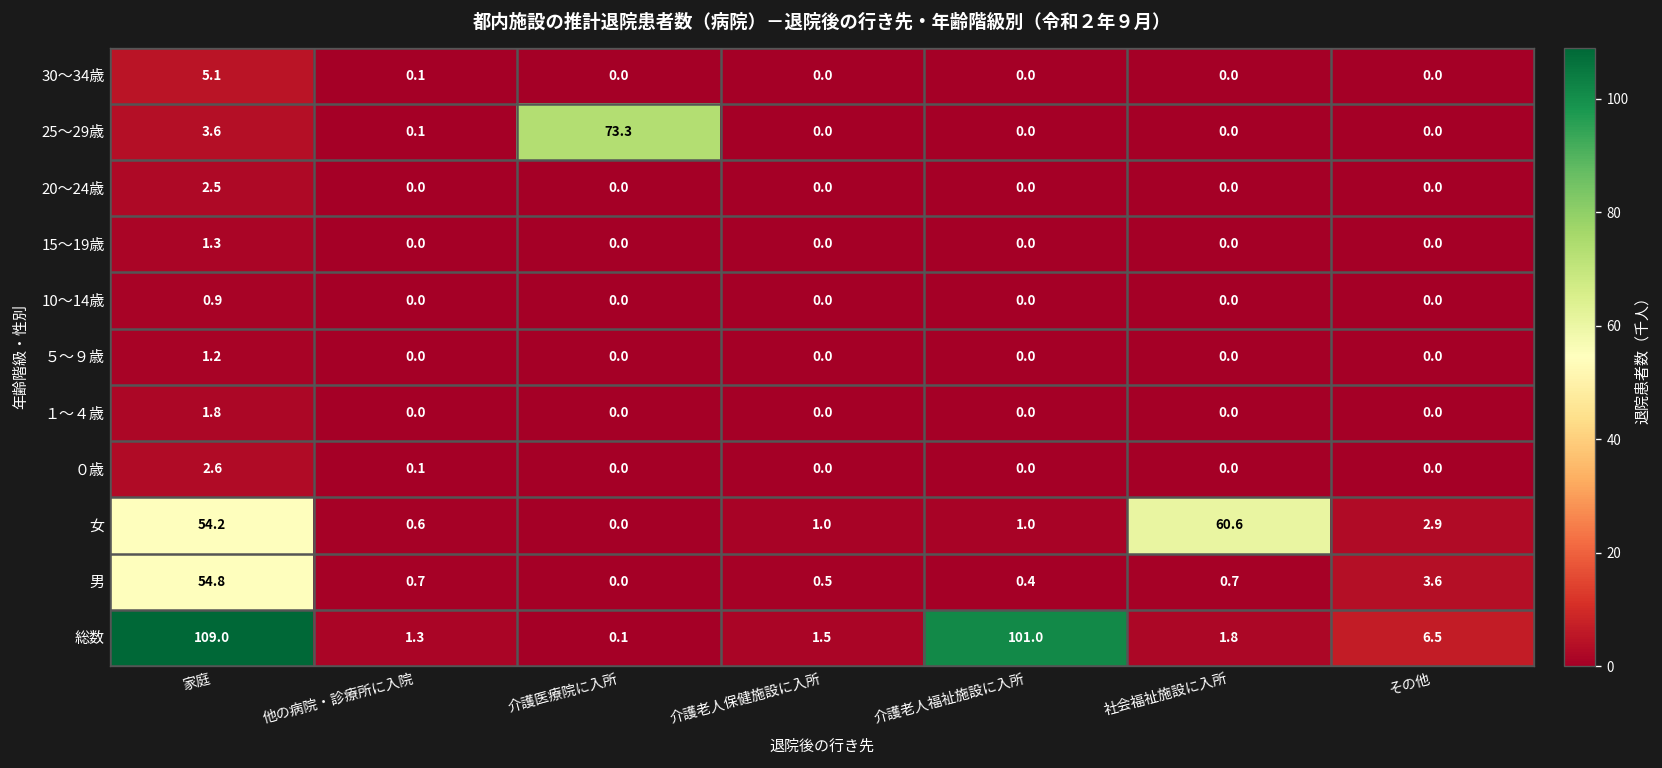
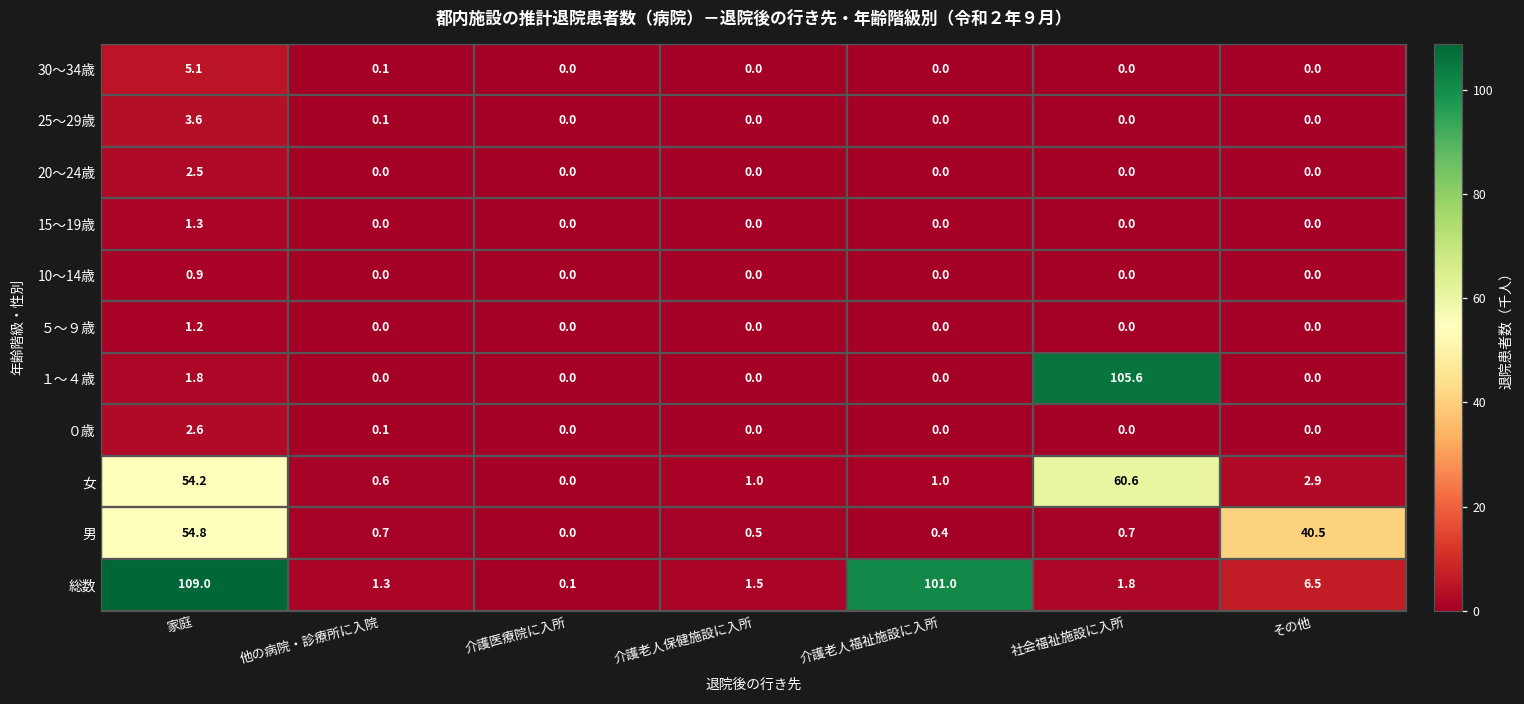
25～29歳, 介護医療院に入所: 73.3 -> 0.0
１～４歳, 社会福祉施設に入所: 0.0 -> 105.6
男, その他: 3.6 -> 40.5
